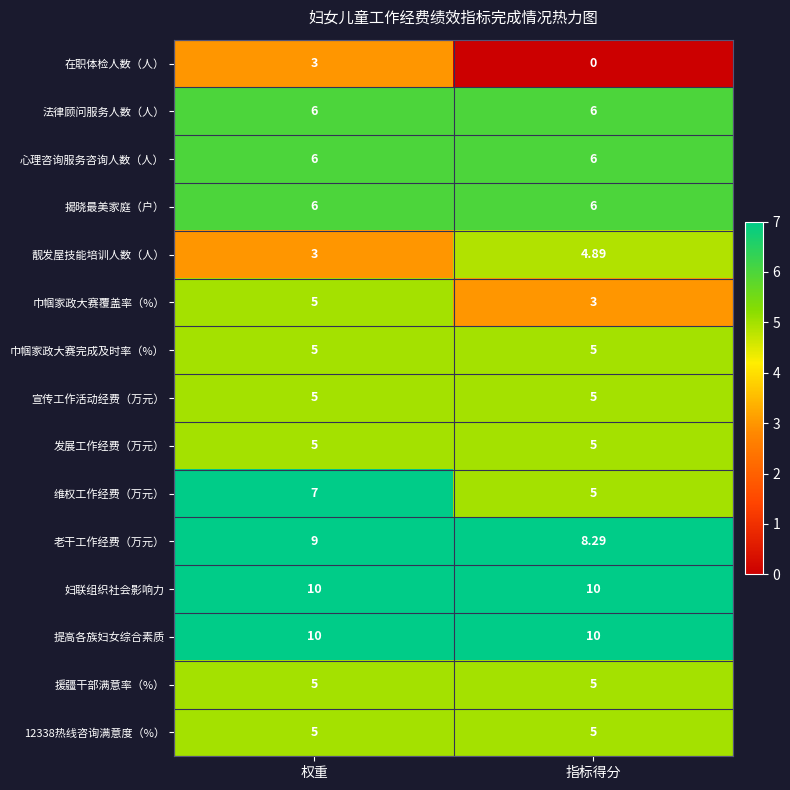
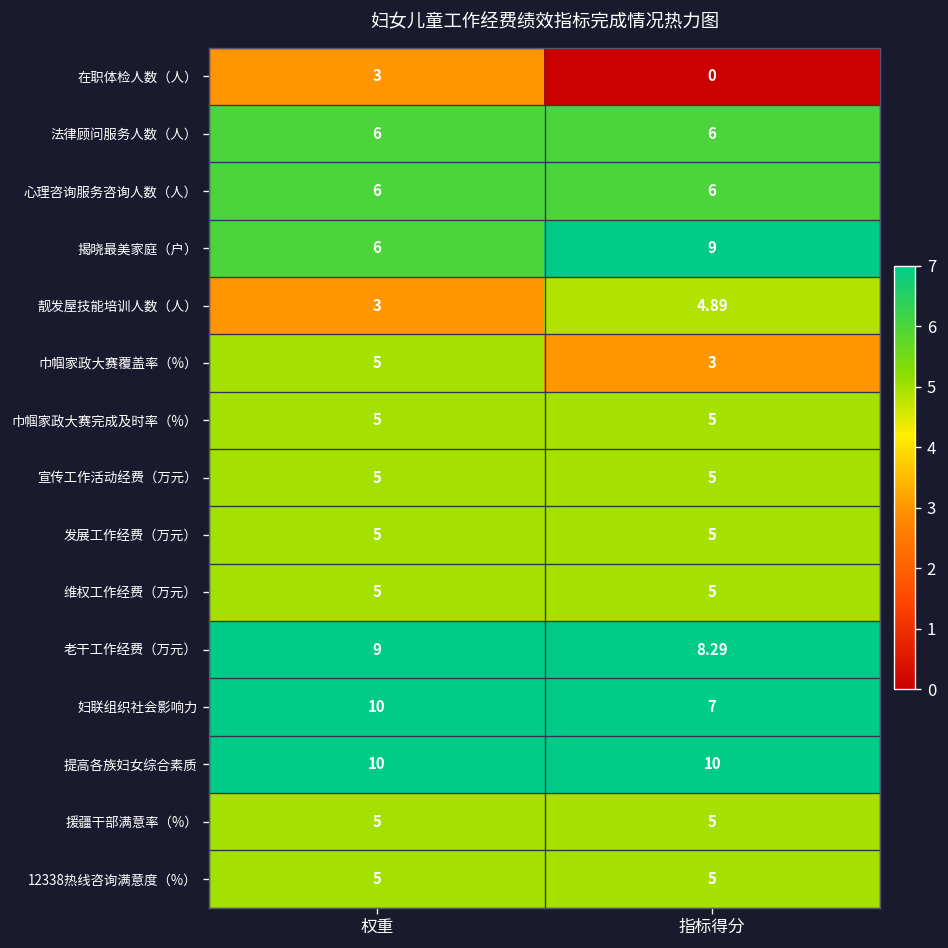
揭晓最美家庭（户）, 指标得分: 6 -> 9
维权工作经费（万元）, 权重: 7 -> 5
妇联组织社会影响力, 指标得分: 10 -> 7
